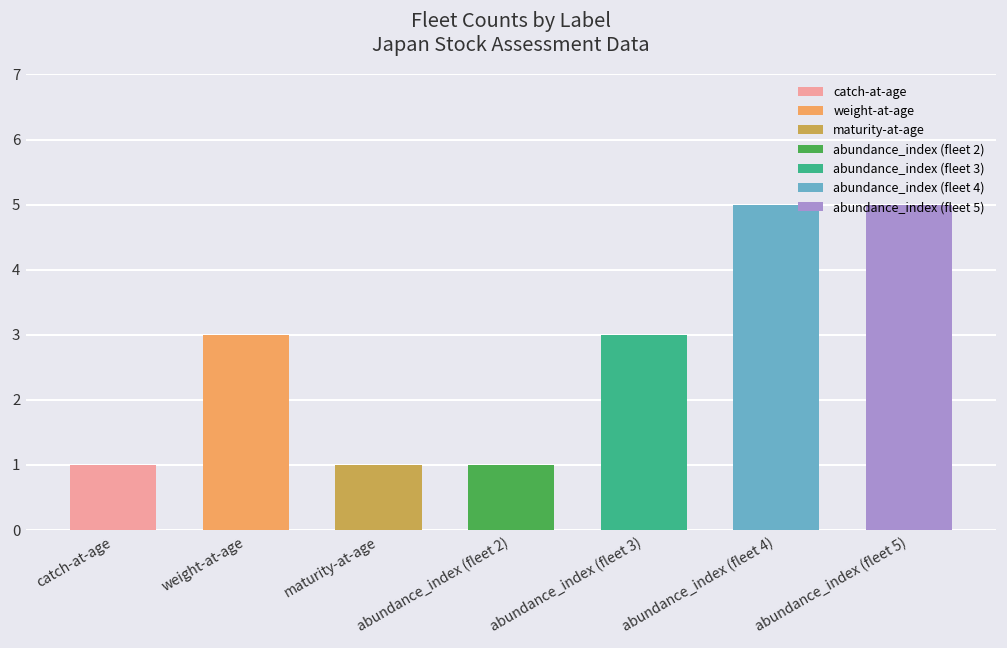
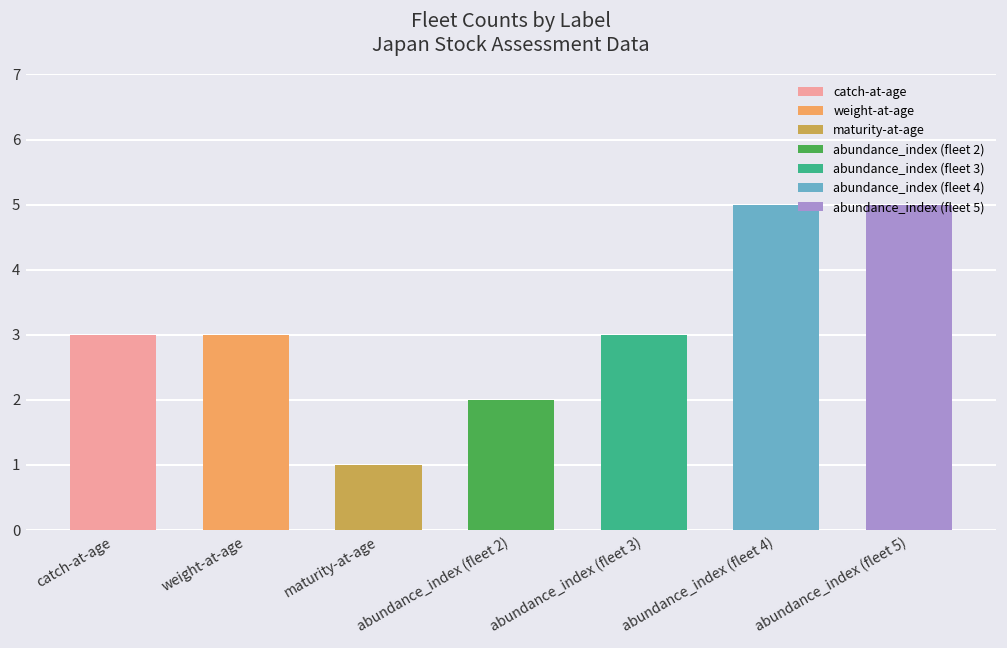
catch-at-age: 1 -> 3
abundance_index (fleet 2): 1 -> 2
